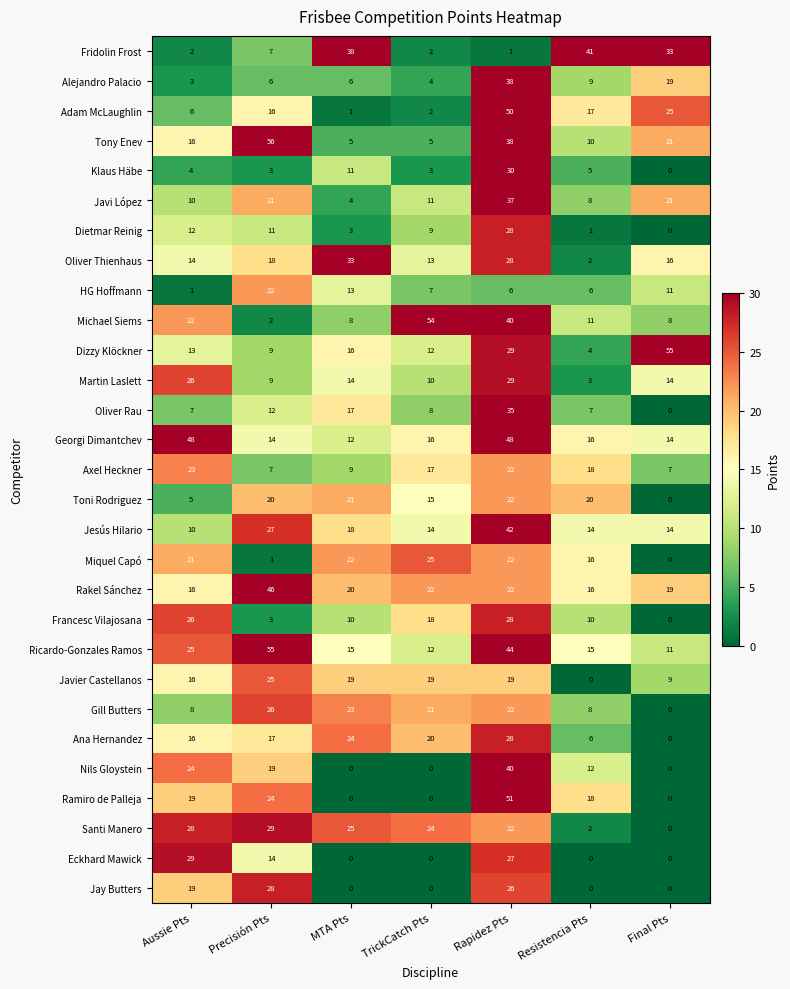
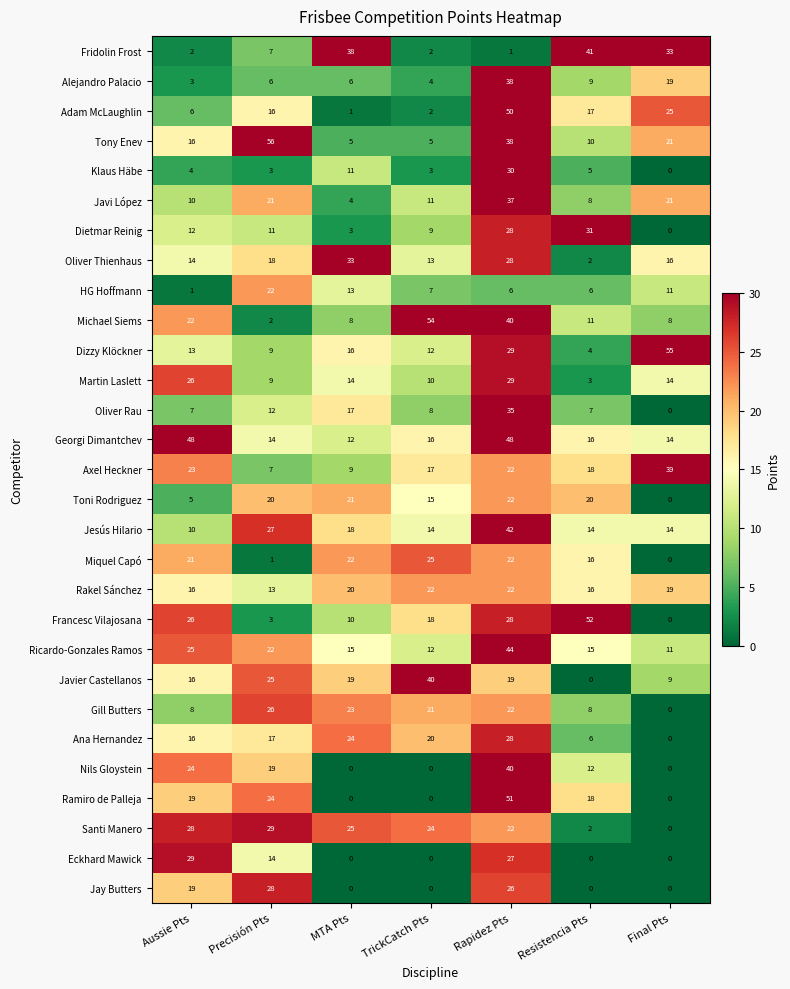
Dietmar Reinig, Resistencia Pts: 1 -> 31
Axel Heckner, Final Pts: 7 -> 39
Rakel Sánchez, Precisión Pts: 46 -> 13
Francesc Vilajosana, Resistencia Pts: 10 -> 52
Ricardo-Gonzales Ramos, Precisión Pts: 55 -> 22
Javier Castellanos, TrickCatch Pts: 19 -> 40
